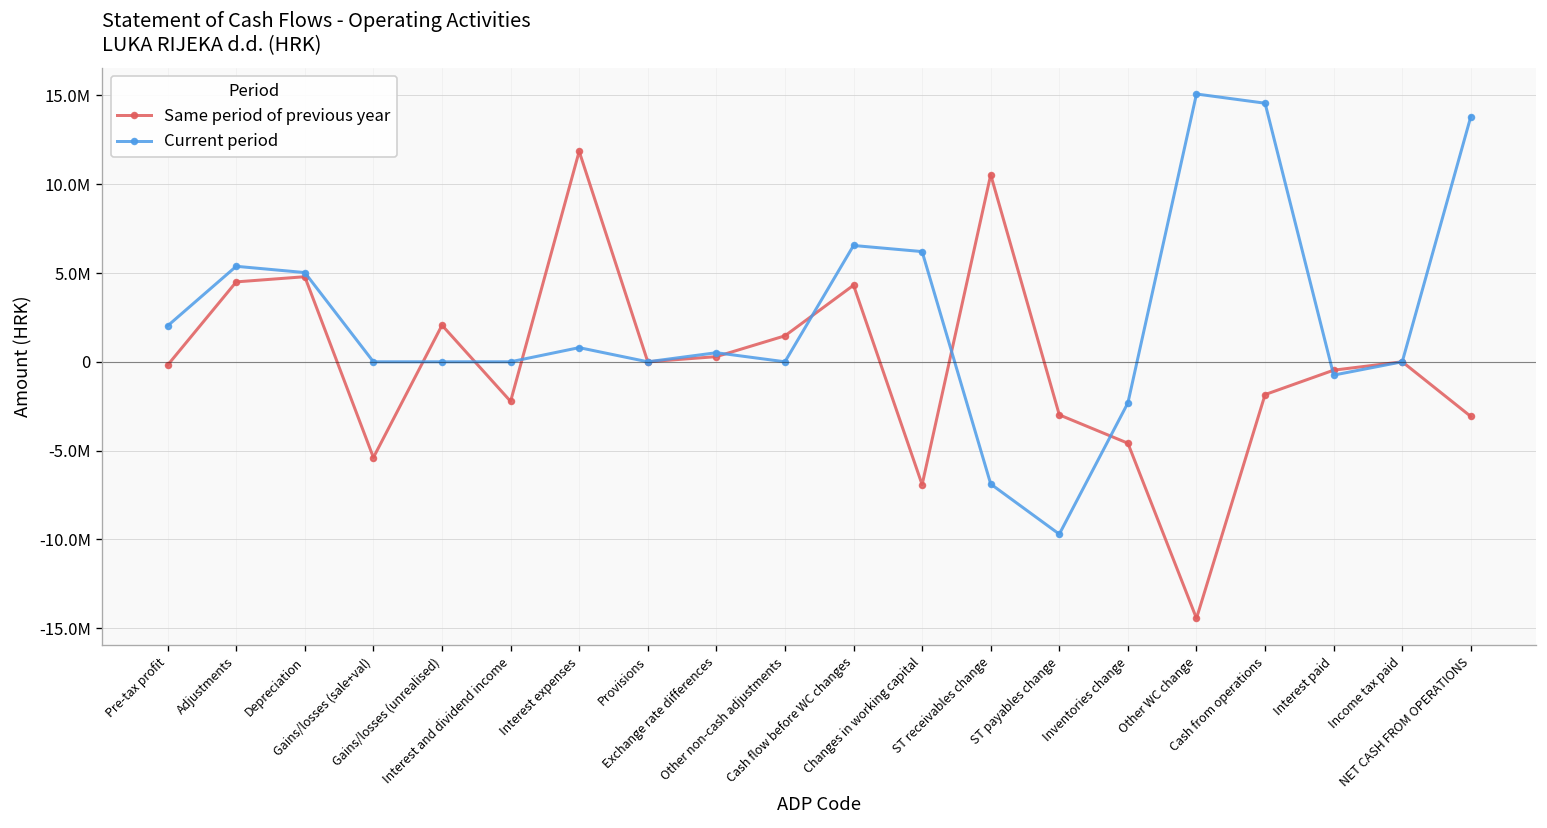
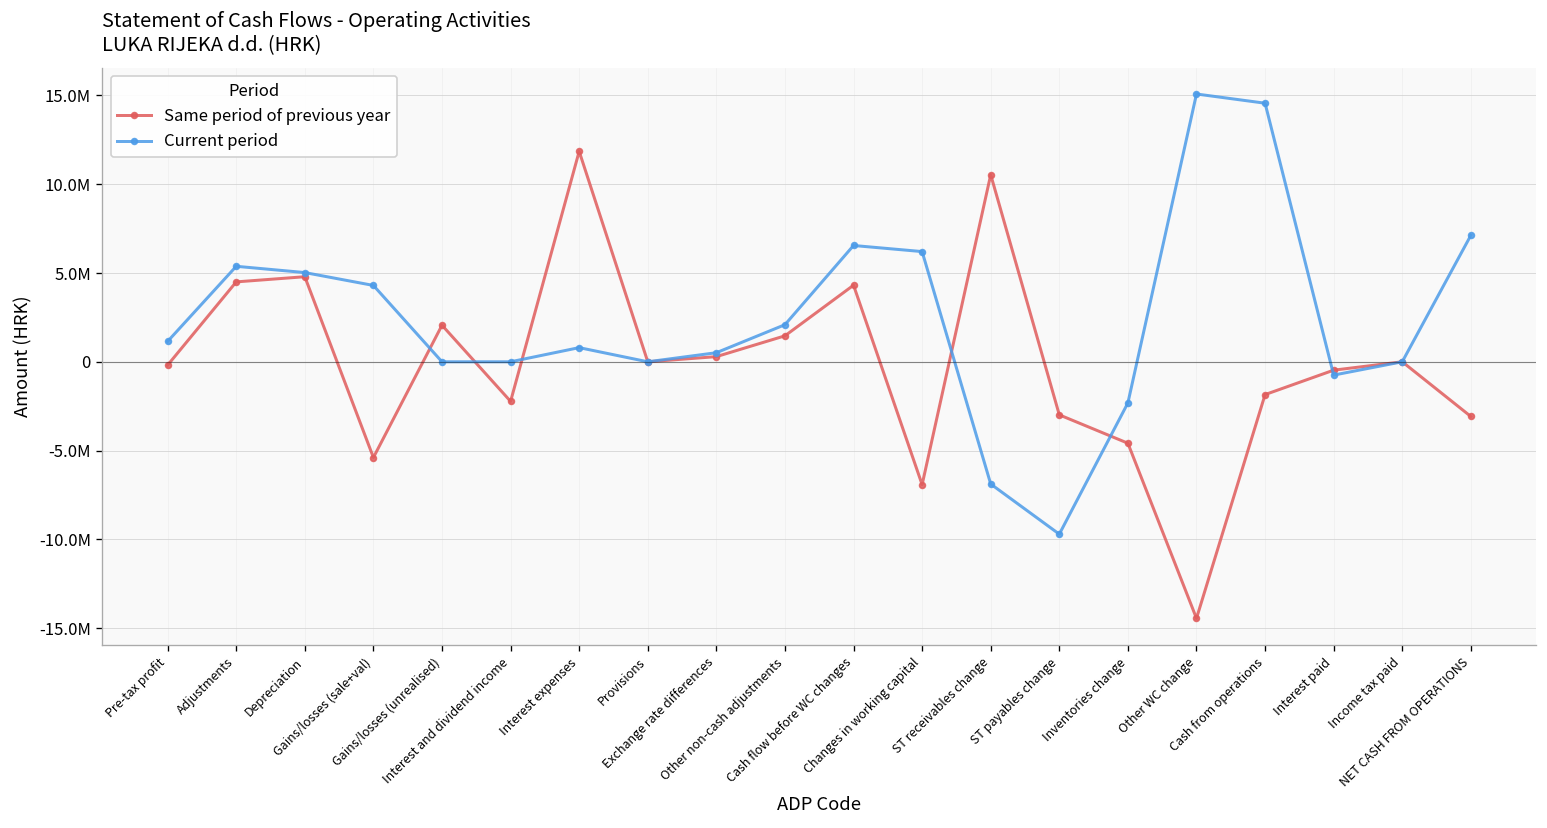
Current period, Pre-tax profit: 2000000 -> 1100000
Current period, Gains/losses (sale+val): 0 -> 4300000
Current period, Other non-cash adjustments: 0 -> 2100000
Current period, NET CASH FROM OPERATIONS: 13800000 -> 7100000
